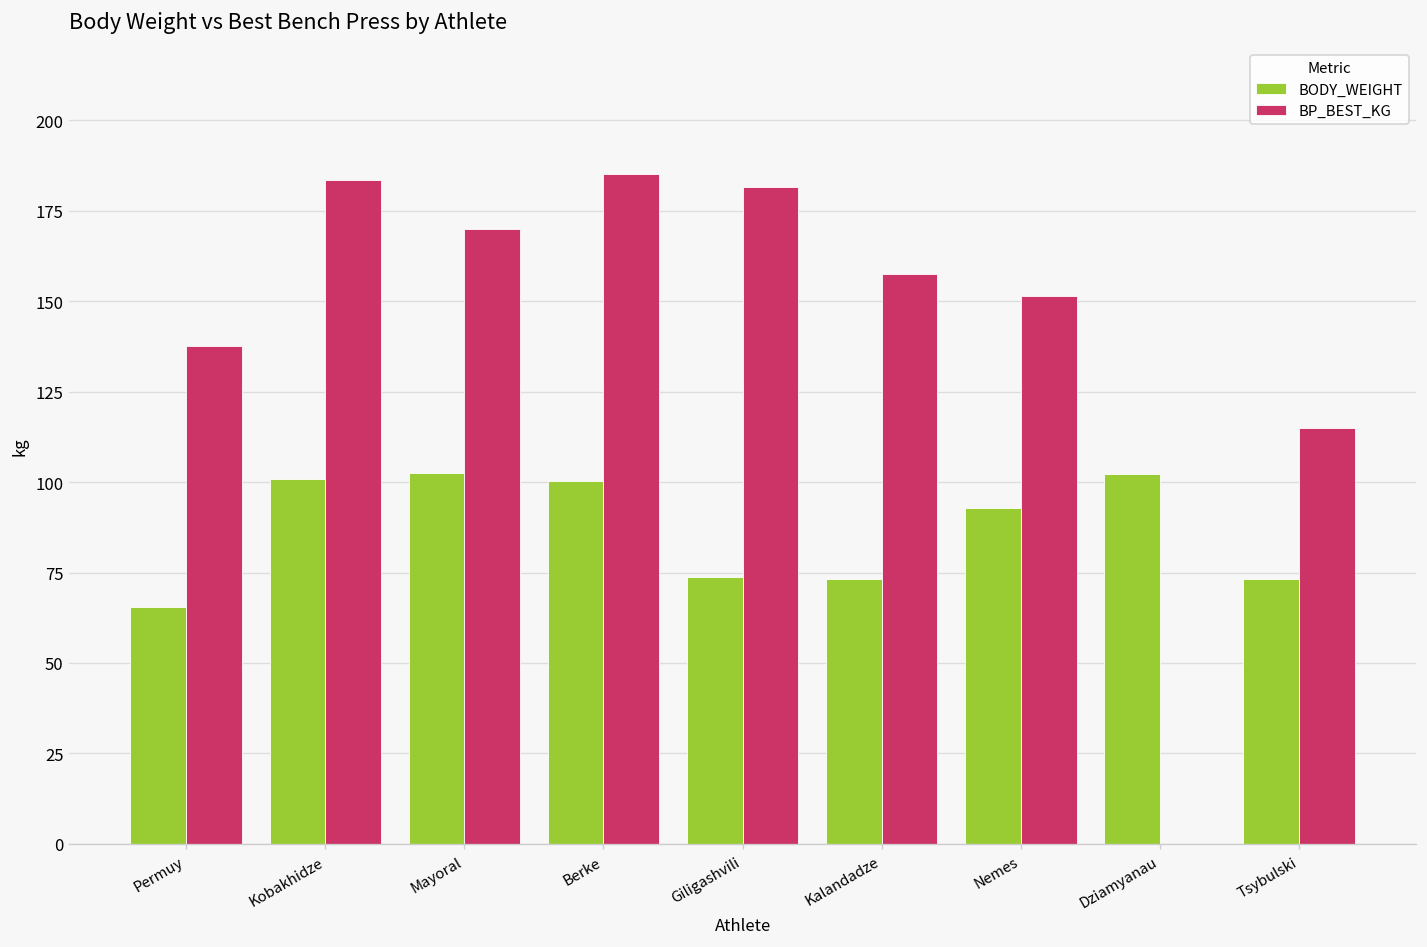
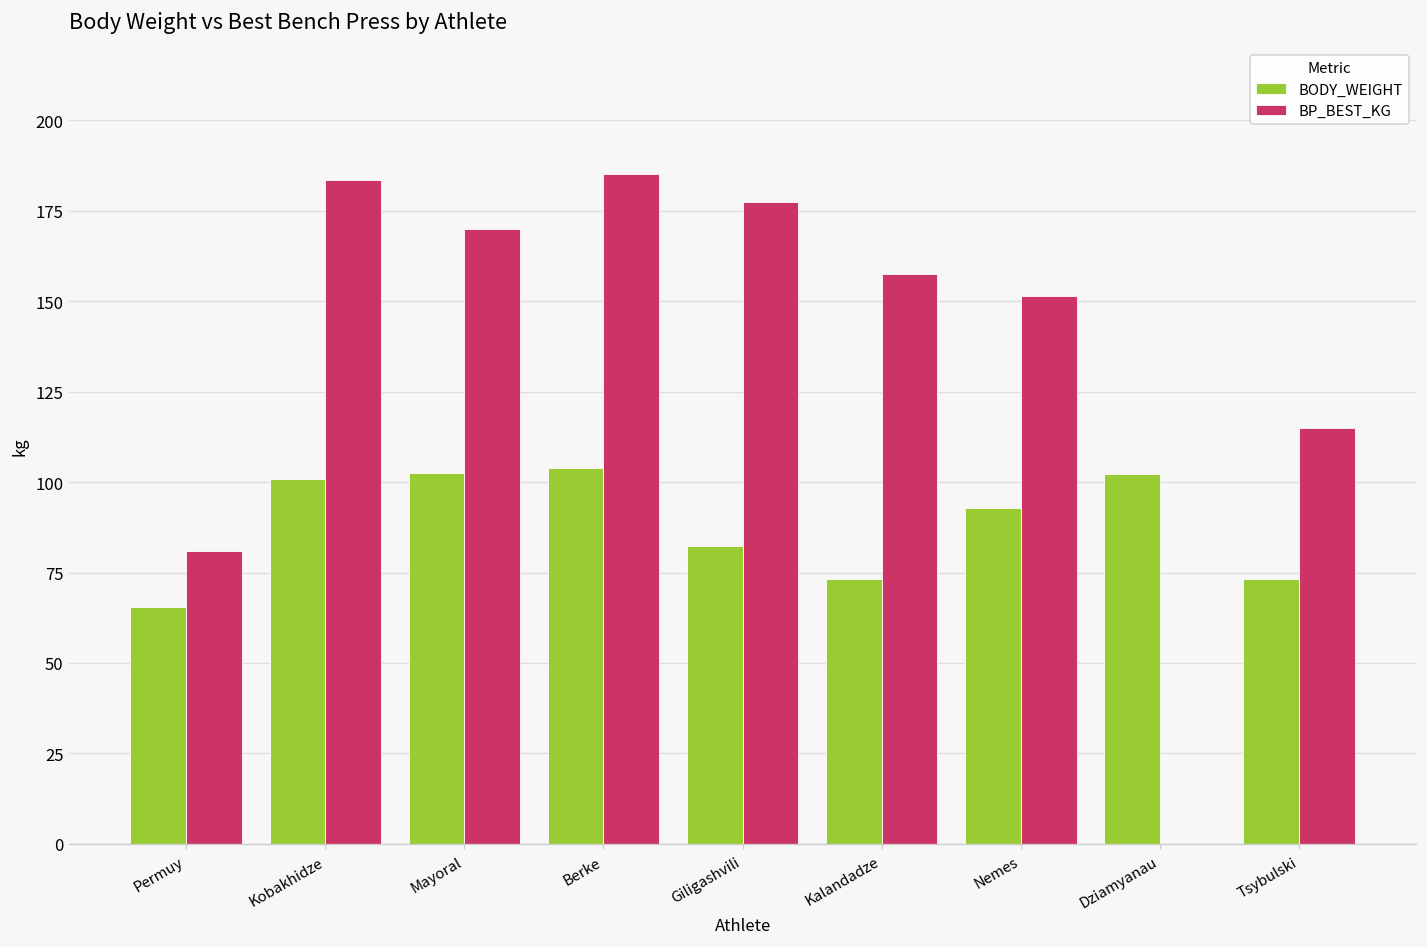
BP_BEST_KG, Permuy: 138 -> 81
BODY_WEIGHT, Berke: 100 -> 104
BODY_WEIGHT, Giligashvili: 74 -> 82
BP_BEST_KG, Giligashvili: 181 -> 178
